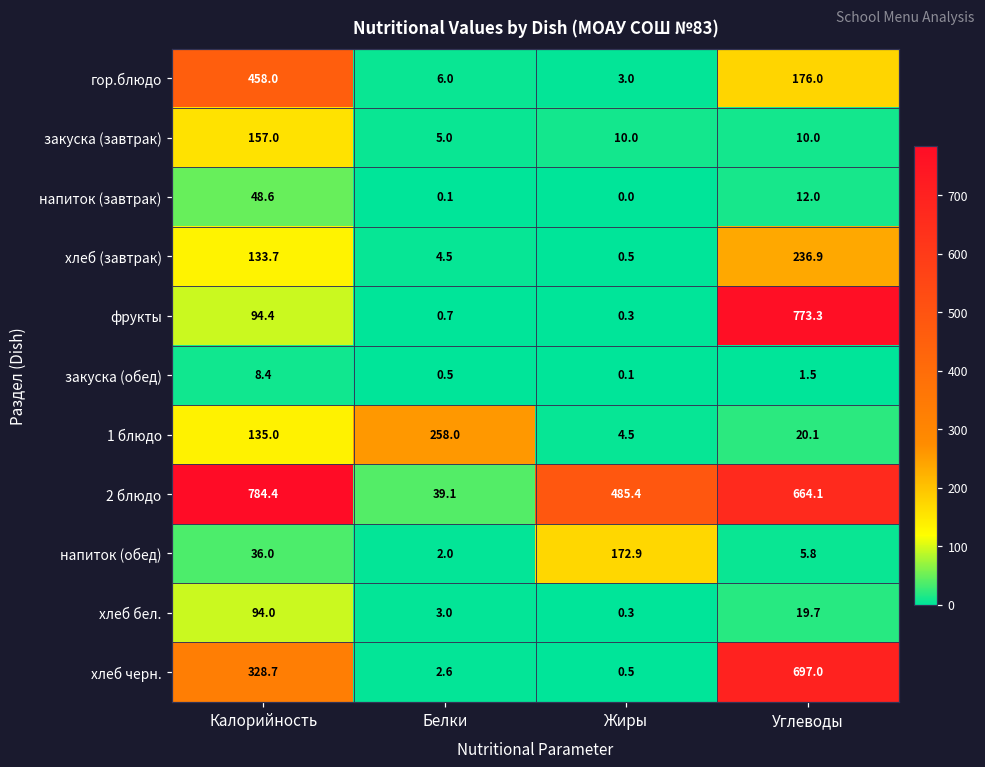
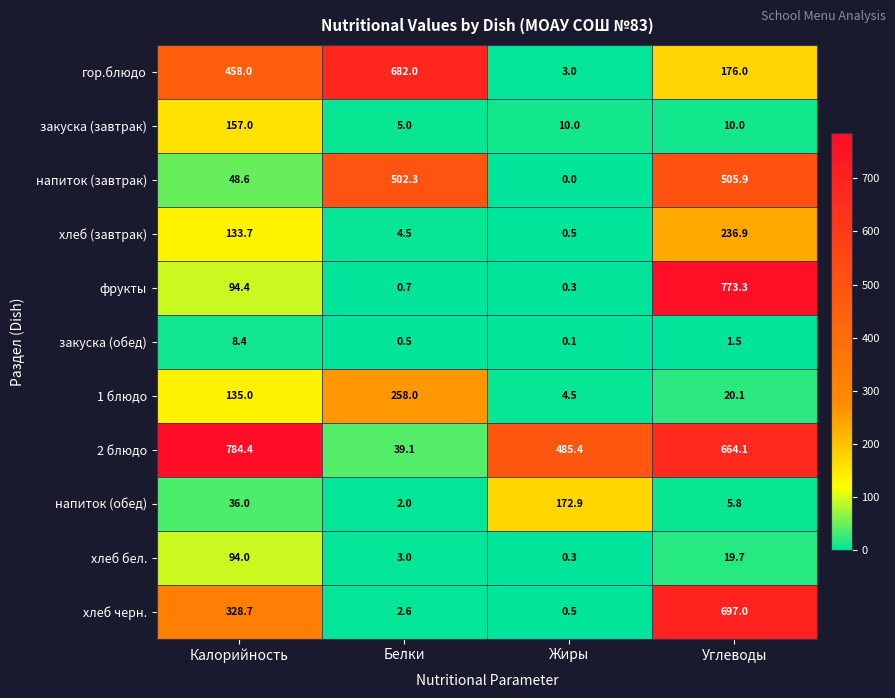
гор.блюдо, Белки: 6.0 -> 682.0
напиток (завтрак), Белки: 0.1 -> 502.3
напиток (завтрак), Углеводы: 12.0 -> 505.9
